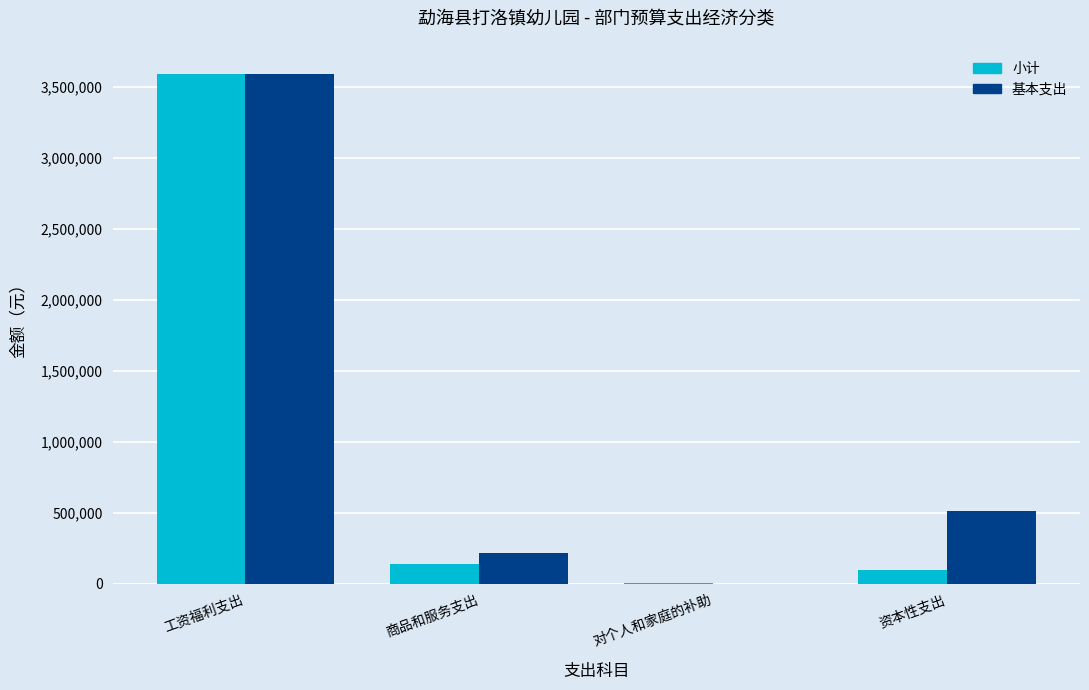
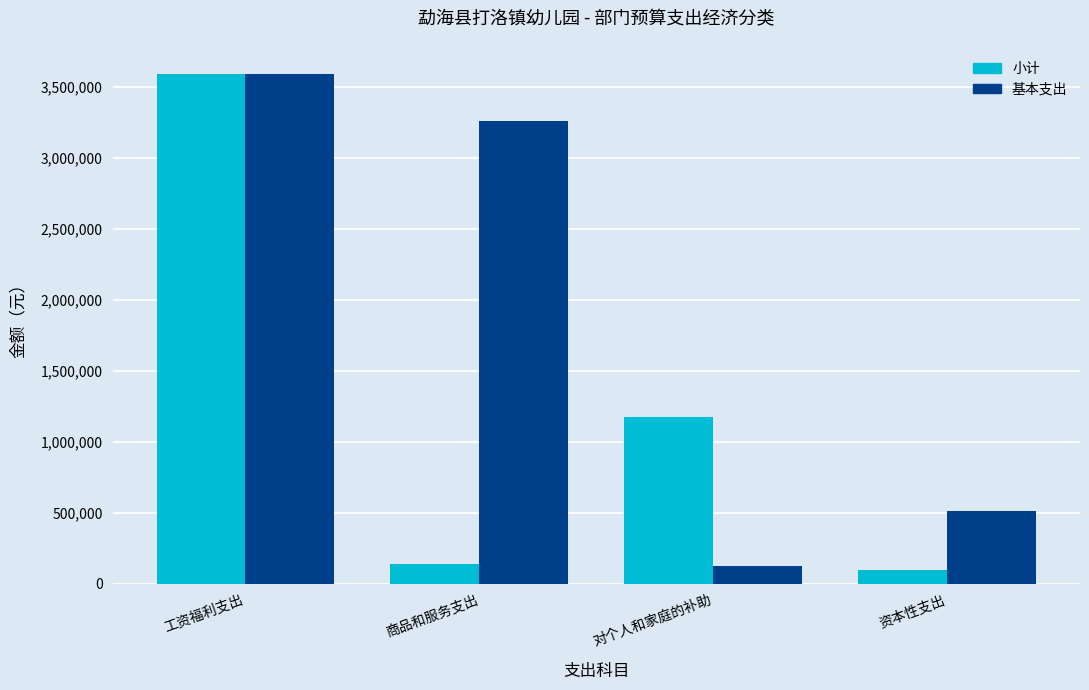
基本支出, 商品和服务支出: 210,000 -> 3,260,000
小计, 对个人和家庭的补助: 0 -> 1,170,000
基本支出, 对个人和家庭的补助: 0 -> 130,000
